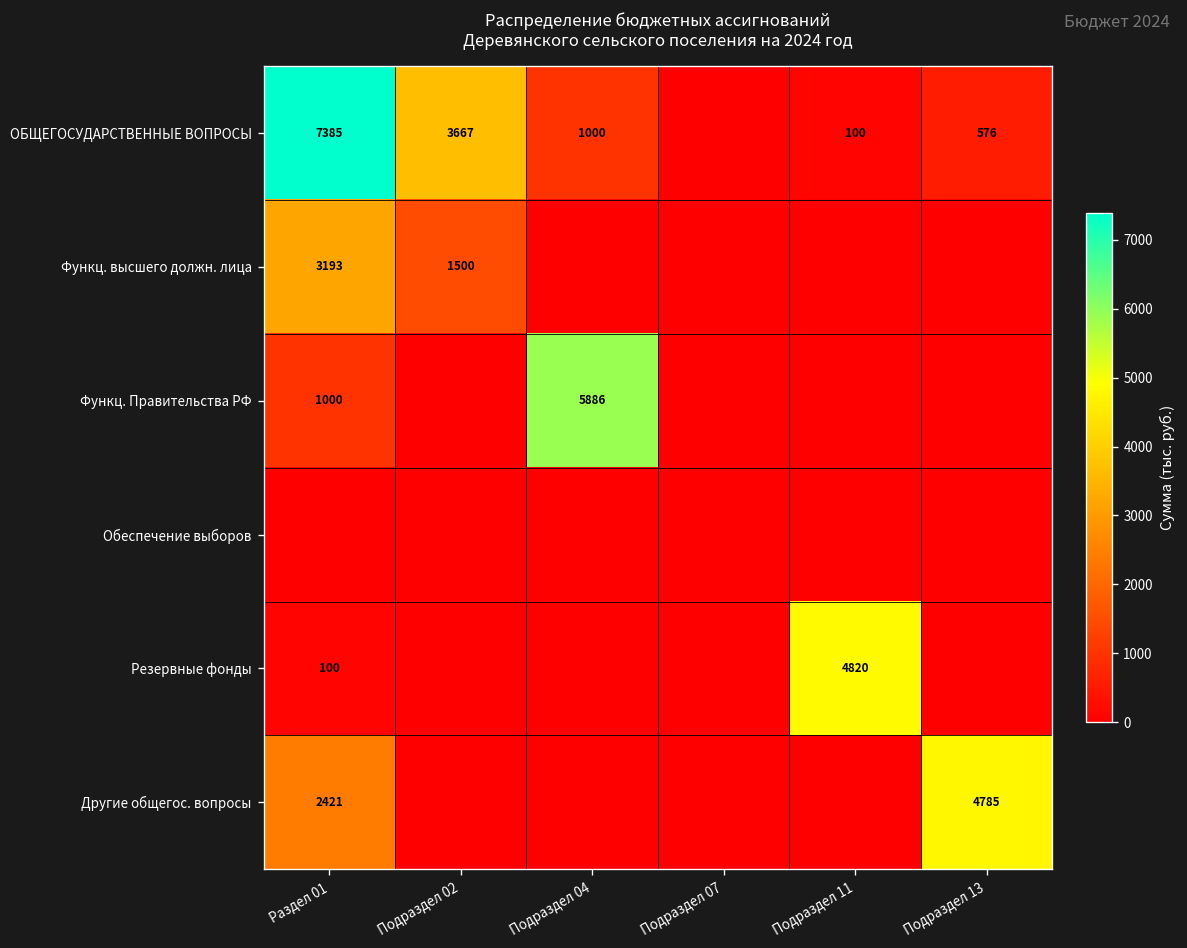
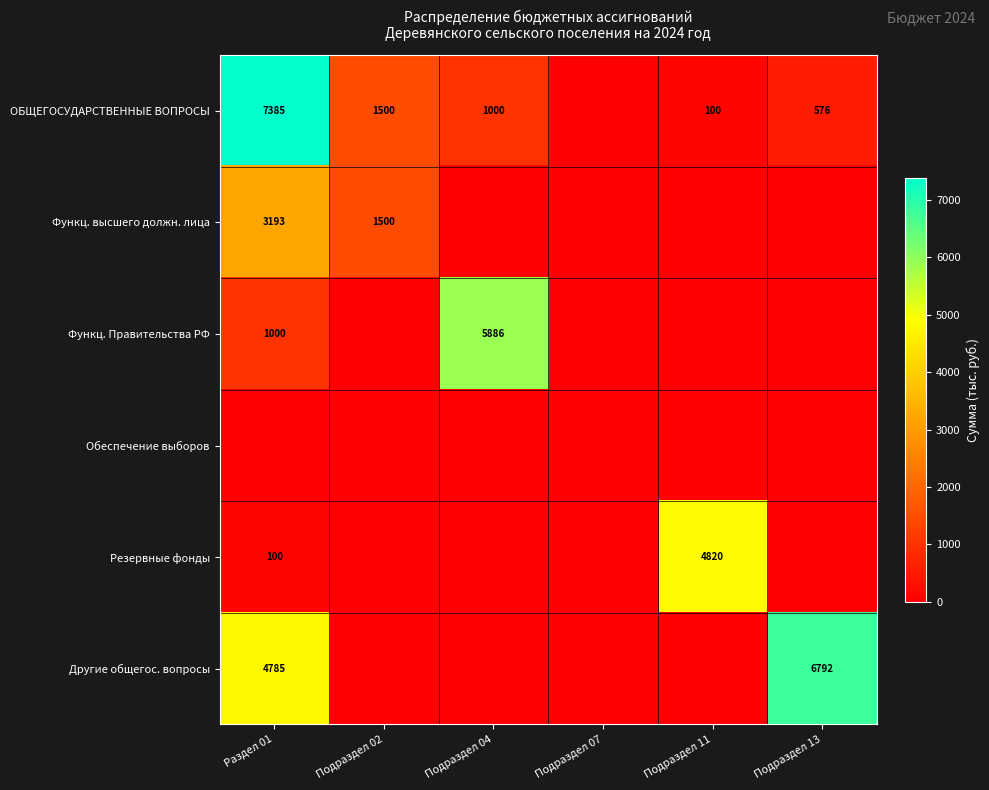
ОБЩЕГОСУДАРСТВЕННЫЕ ВОПРОСЫ, Подраздел 02: 3667 -> 1500
Другие общегос. вопросы, Раздел 01: 2421 -> 4785
Другие общегос. вопросы, Подраздел 13: 4785 -> 6792
